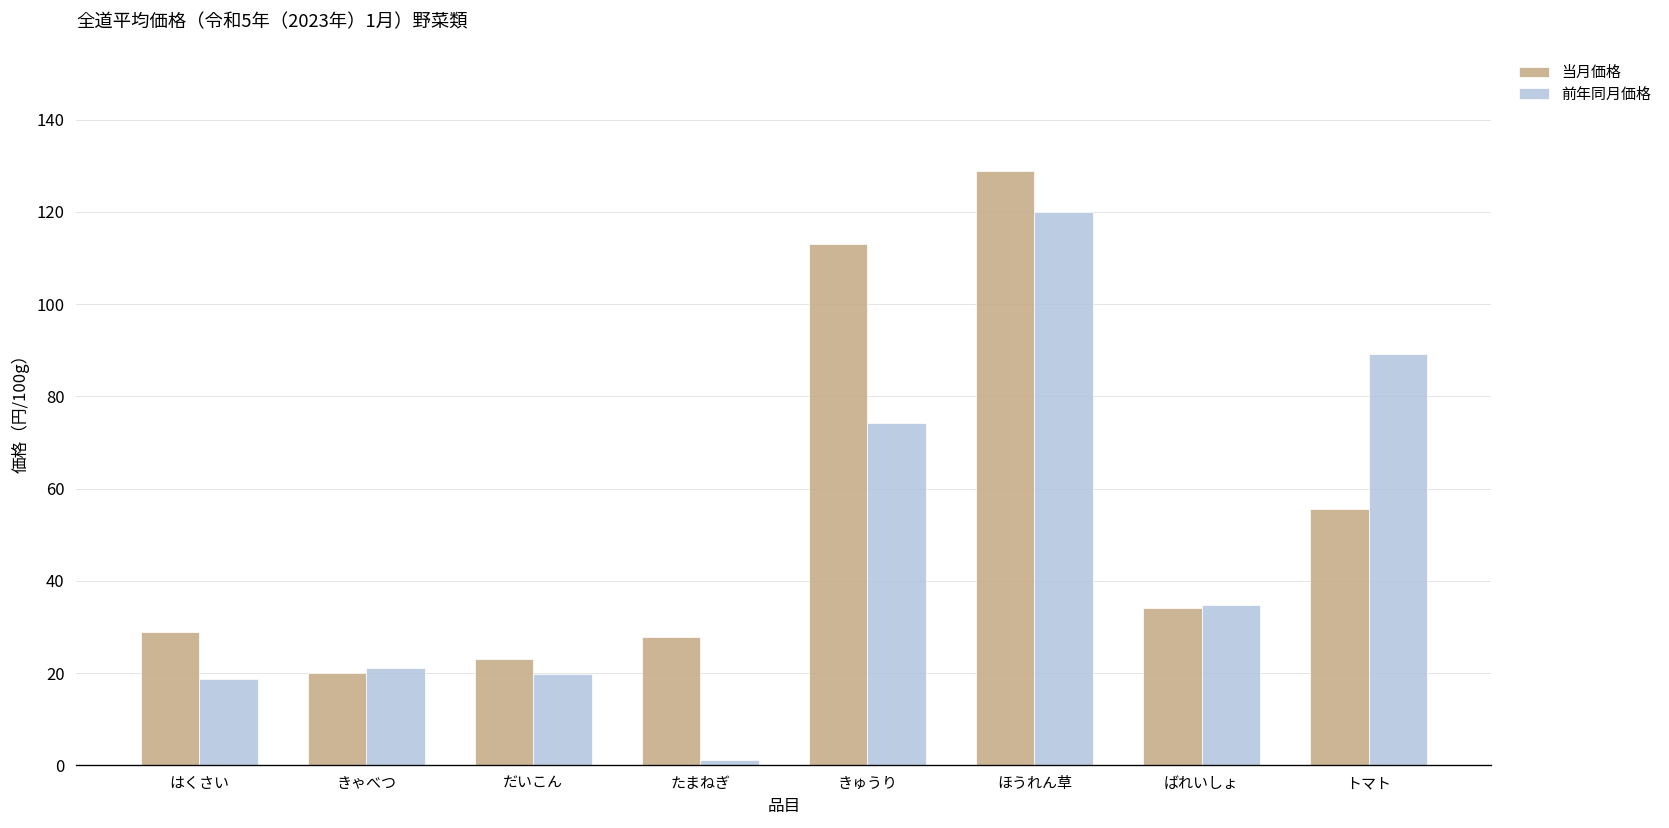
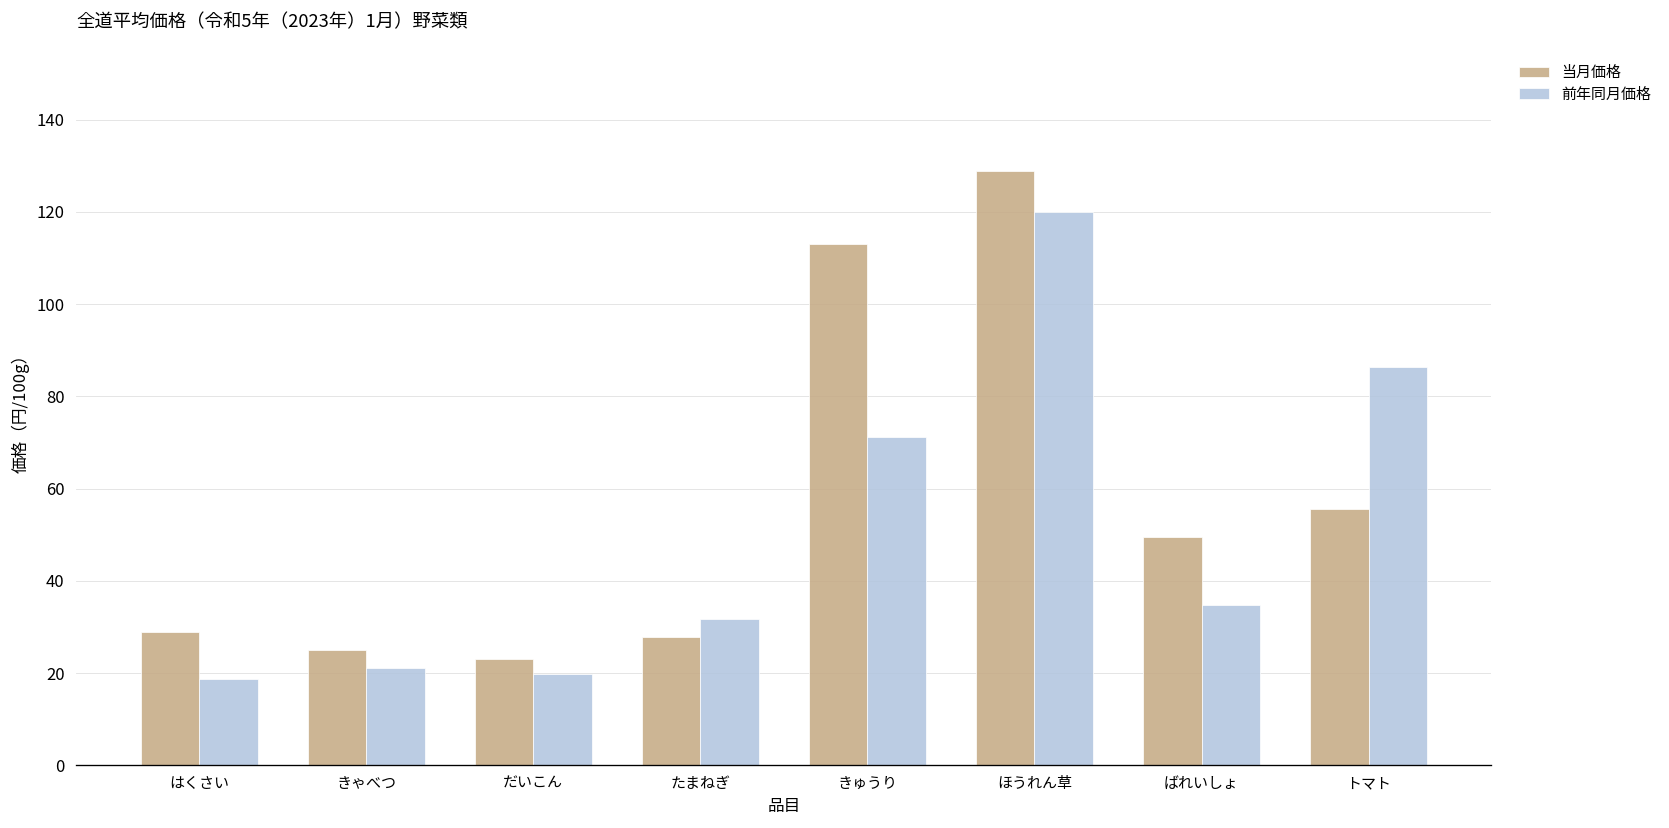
当月価格, きゃべつ: 20 -> 25
前年同月価格, たまねぎ: 1 -> 32
前年同月価格, きゅうり: 74 -> 71
当月価格, ばれいしょ: 34 -> 50
前年同月価格, トマト: 89 -> 86
